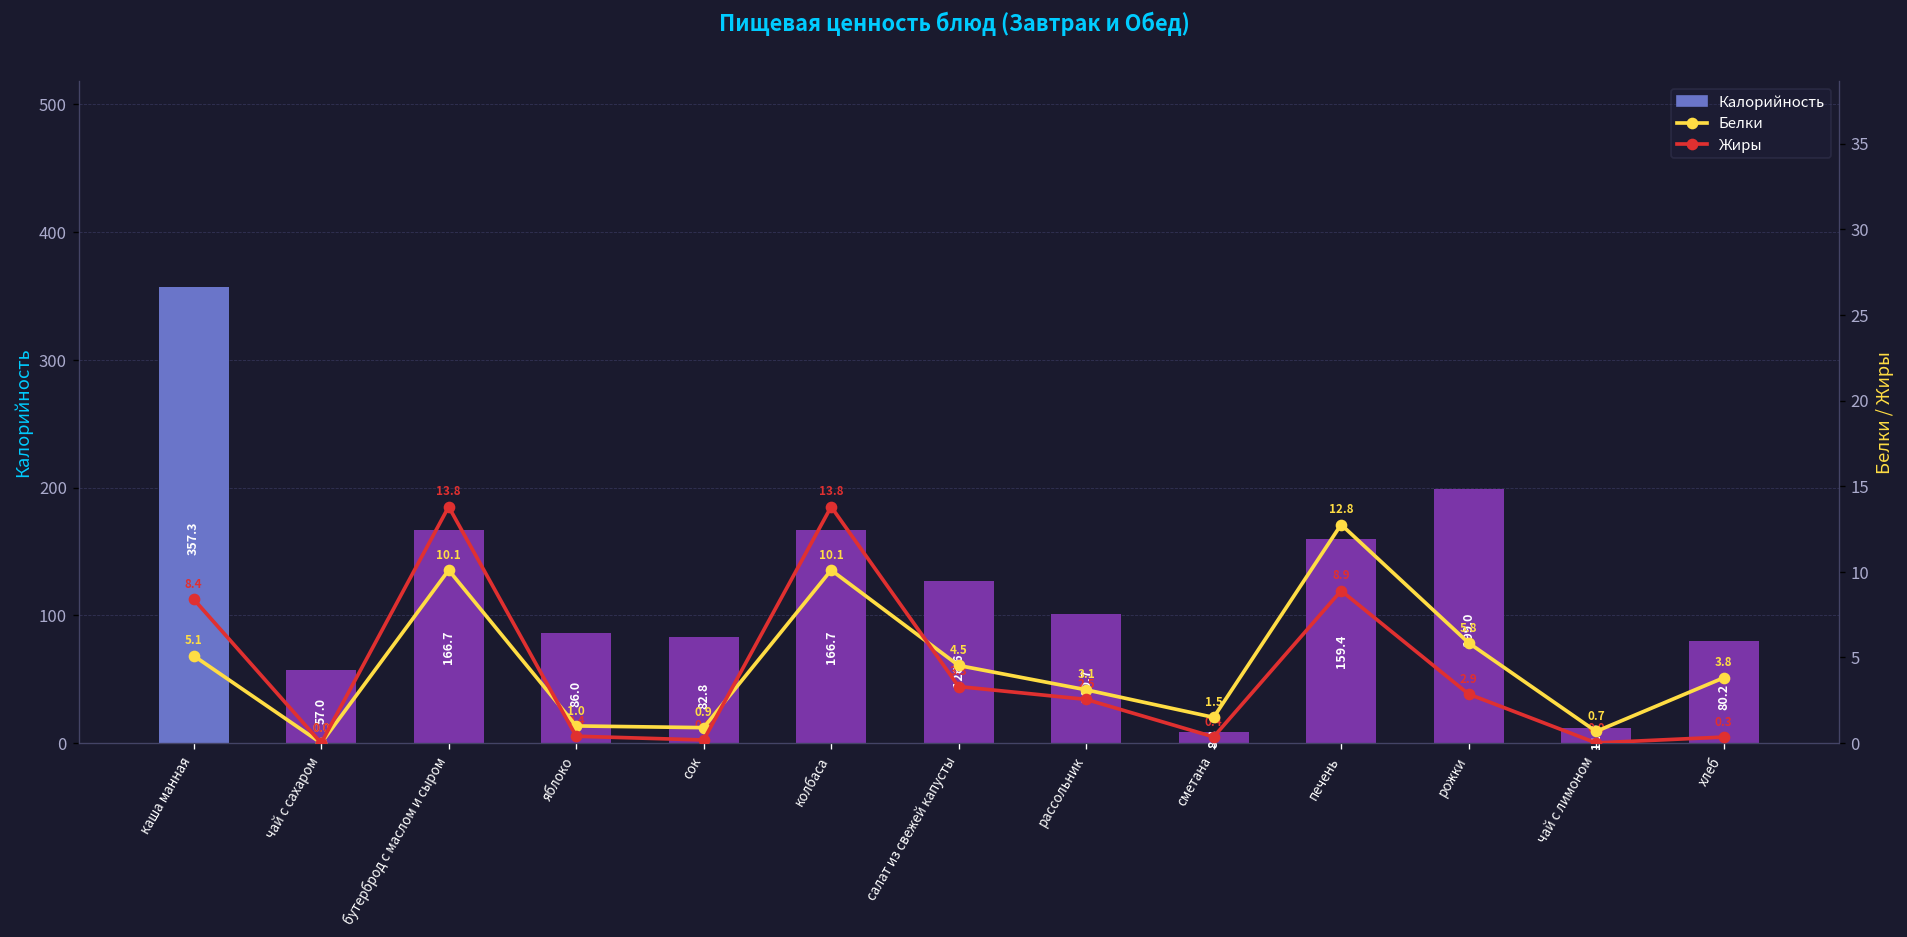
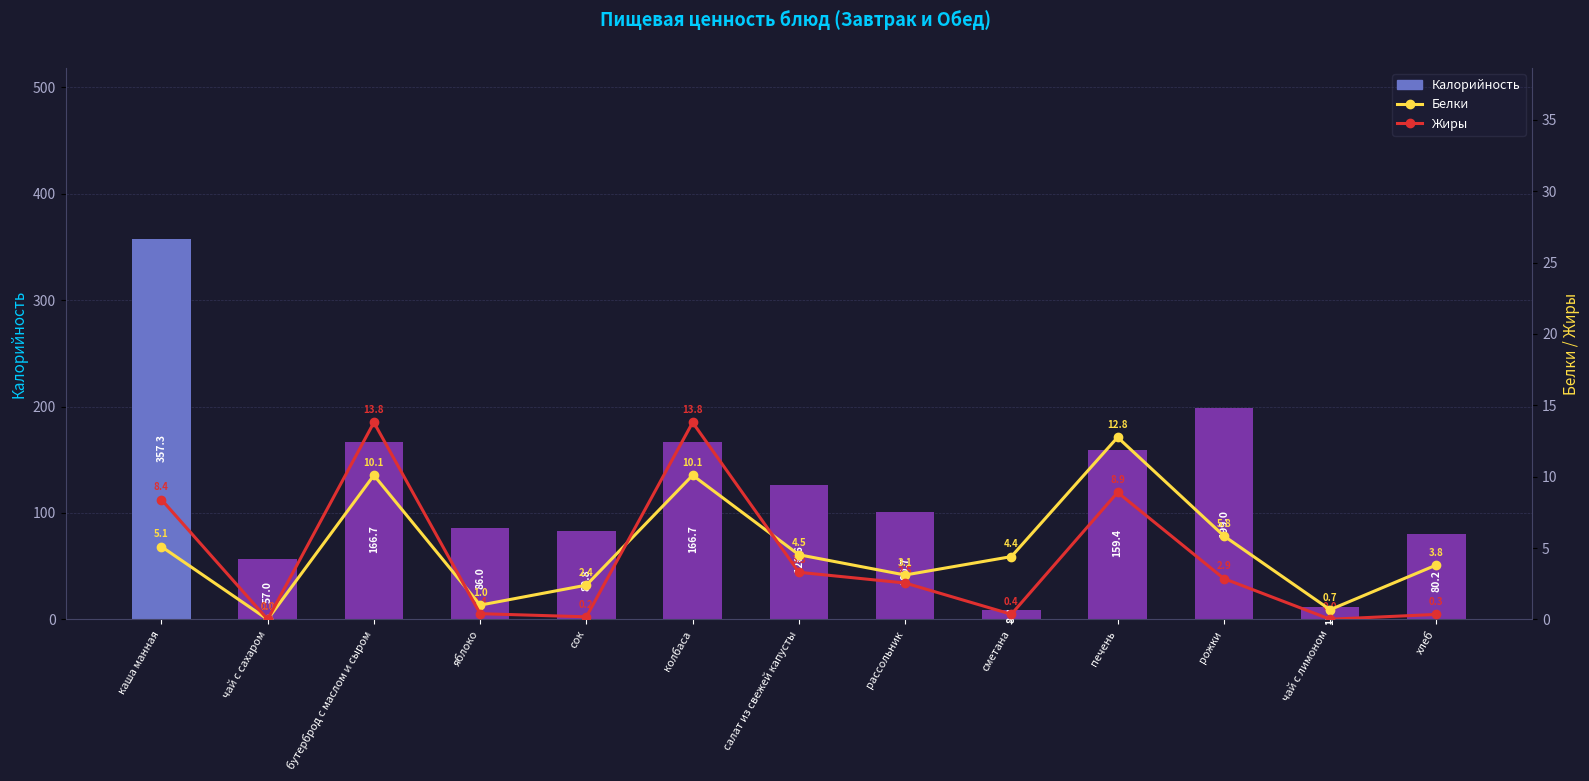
Белки, сок: 0.9 -> 2.4
Белки, сметана: 1.5 -> 4.4
